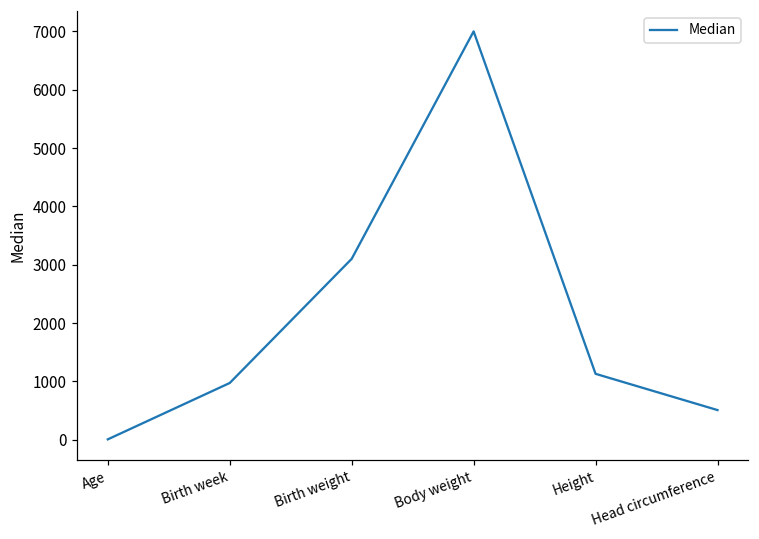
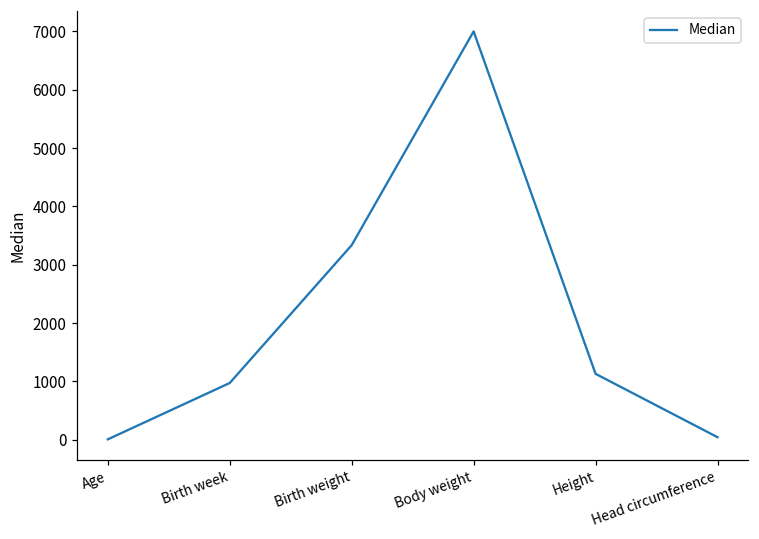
Birth weight: 3100 -> 3300
Head circumference: 500 -> 0
